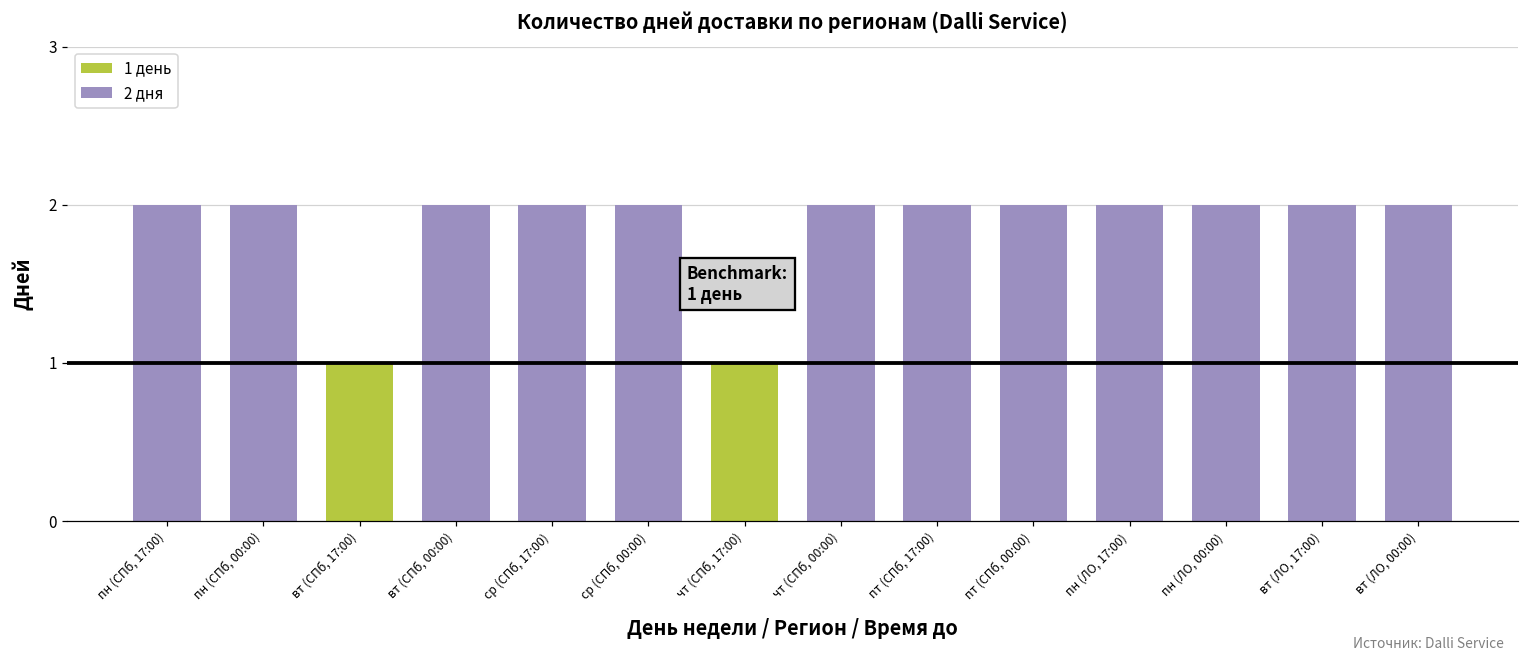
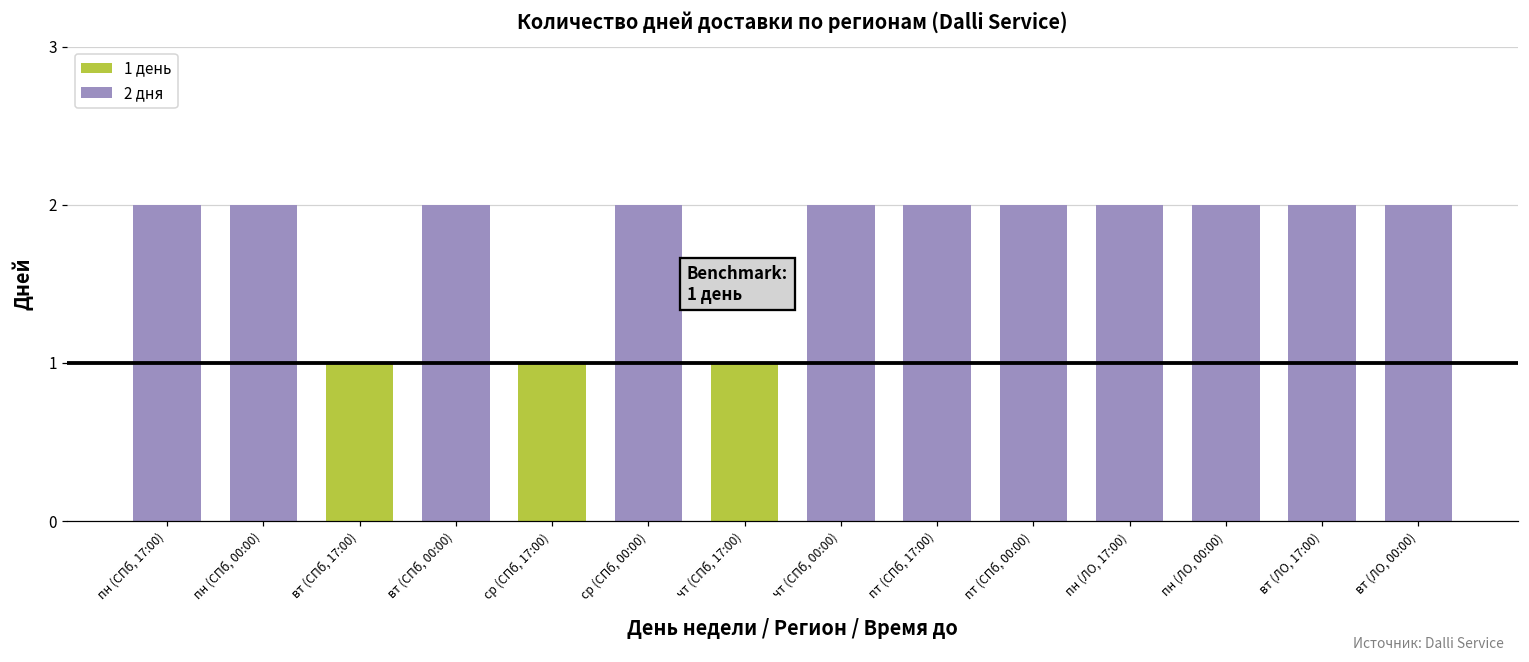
ср (СПб, 17:00): 2 -> 1
